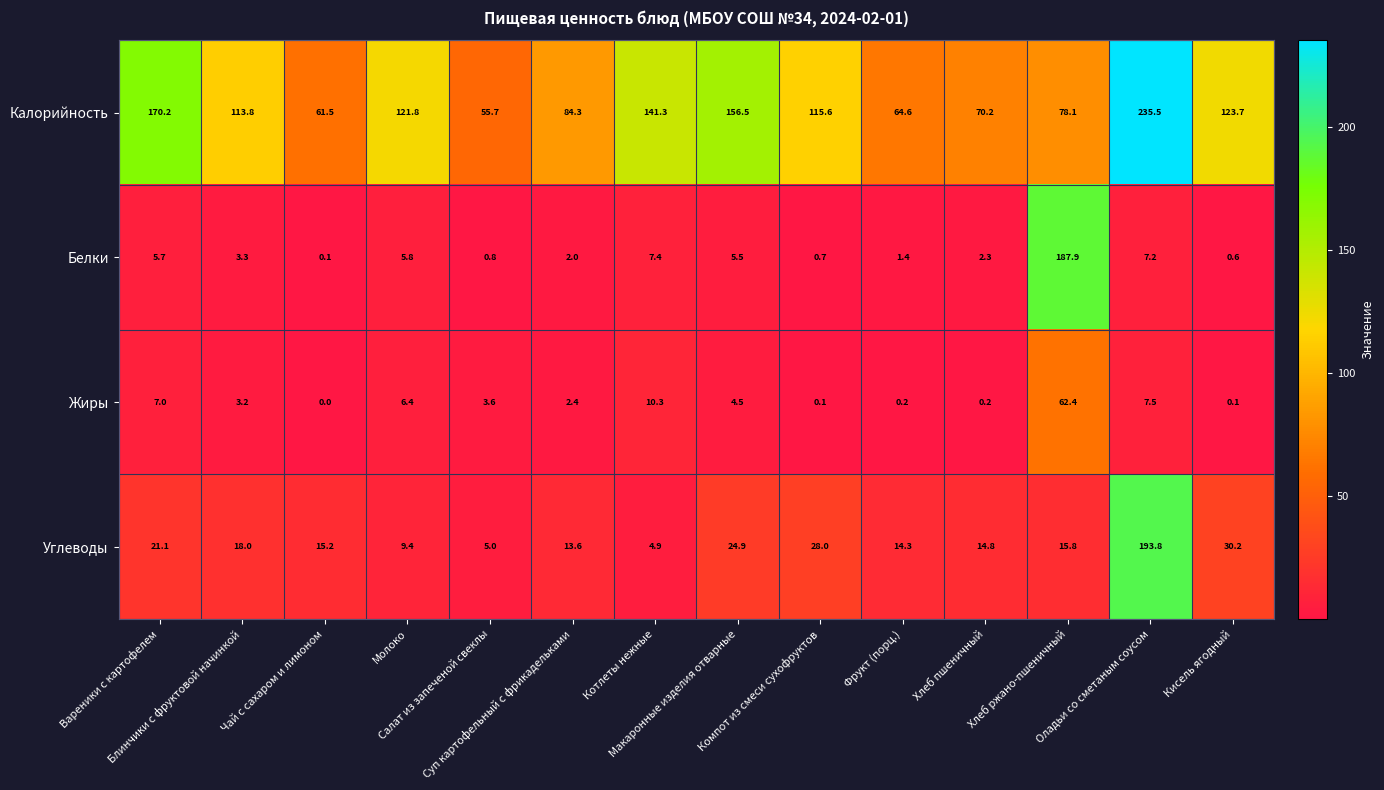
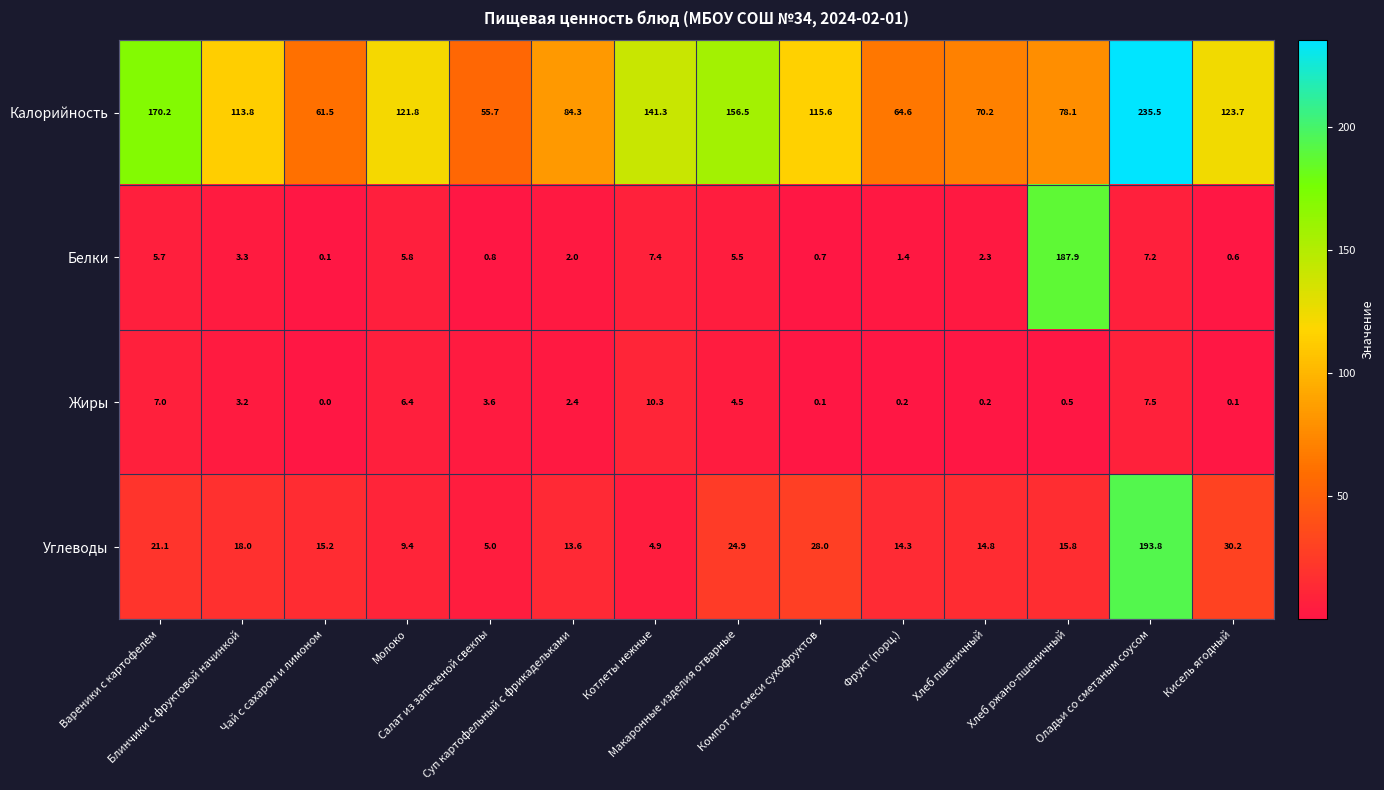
Жиры, Хлеб ржано-пшеничный: 62.4 -> 0.5
